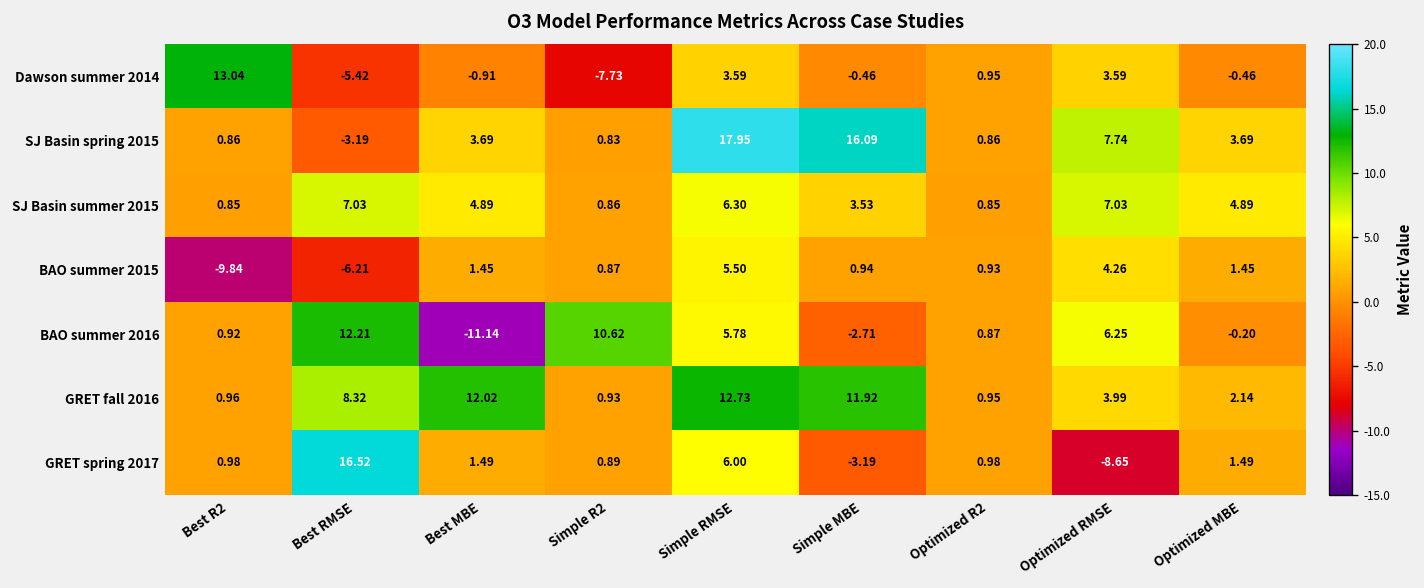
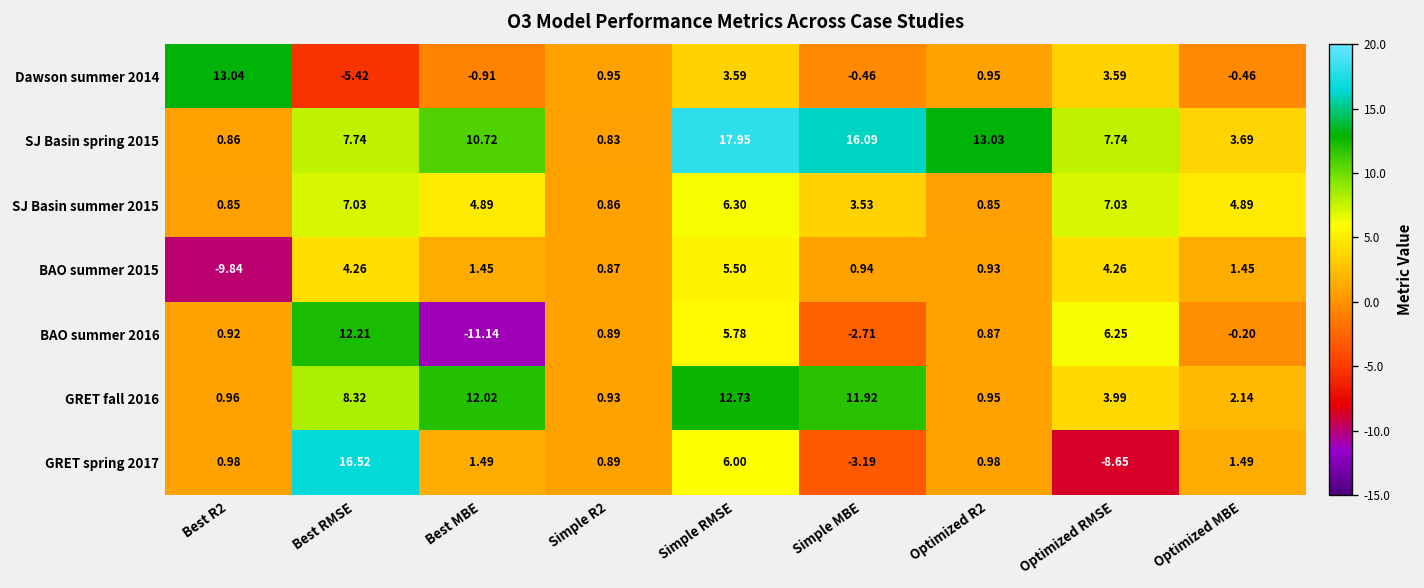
Dawson summer 2014, Simple R2: -7.73 -> 0.95
SJ Basin spring 2015, Best RMSE: -3.19 -> 7.74
SJ Basin spring 2015, Best MBE: 3.69 -> 10.72
SJ Basin spring 2015, Optimized R2: 0.86 -> 13.03
BAO summer 2015, Best RMSE: -6.21 -> 4.26
BAO summer 2016, Simple R2: 10.62 -> 0.89
